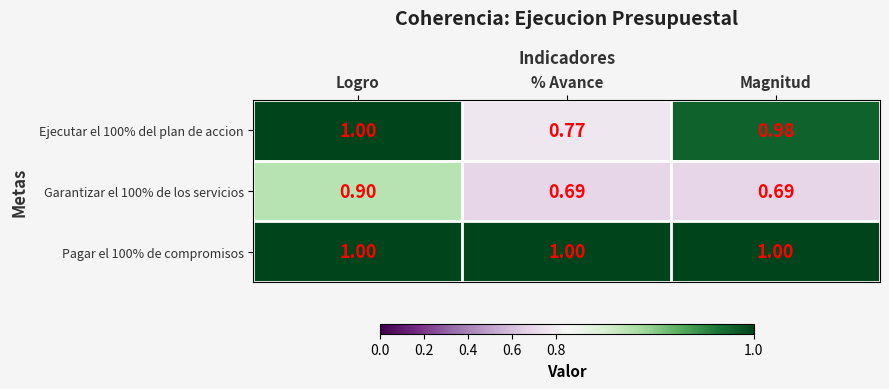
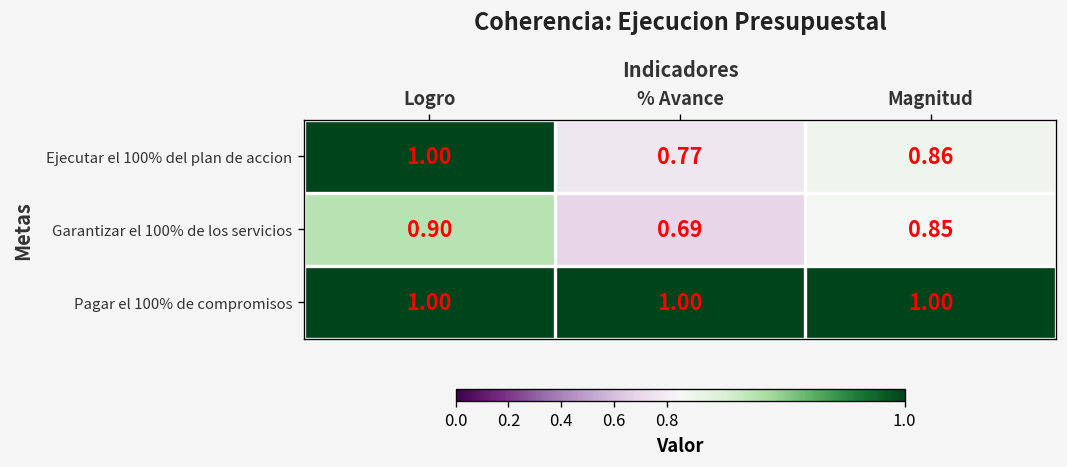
Ejecutar el 100% del plan de accion, Magnitud: 0.98 -> 0.86
Garantizar el 100% de los servicios, Magnitud: 0.69 -> 0.85
